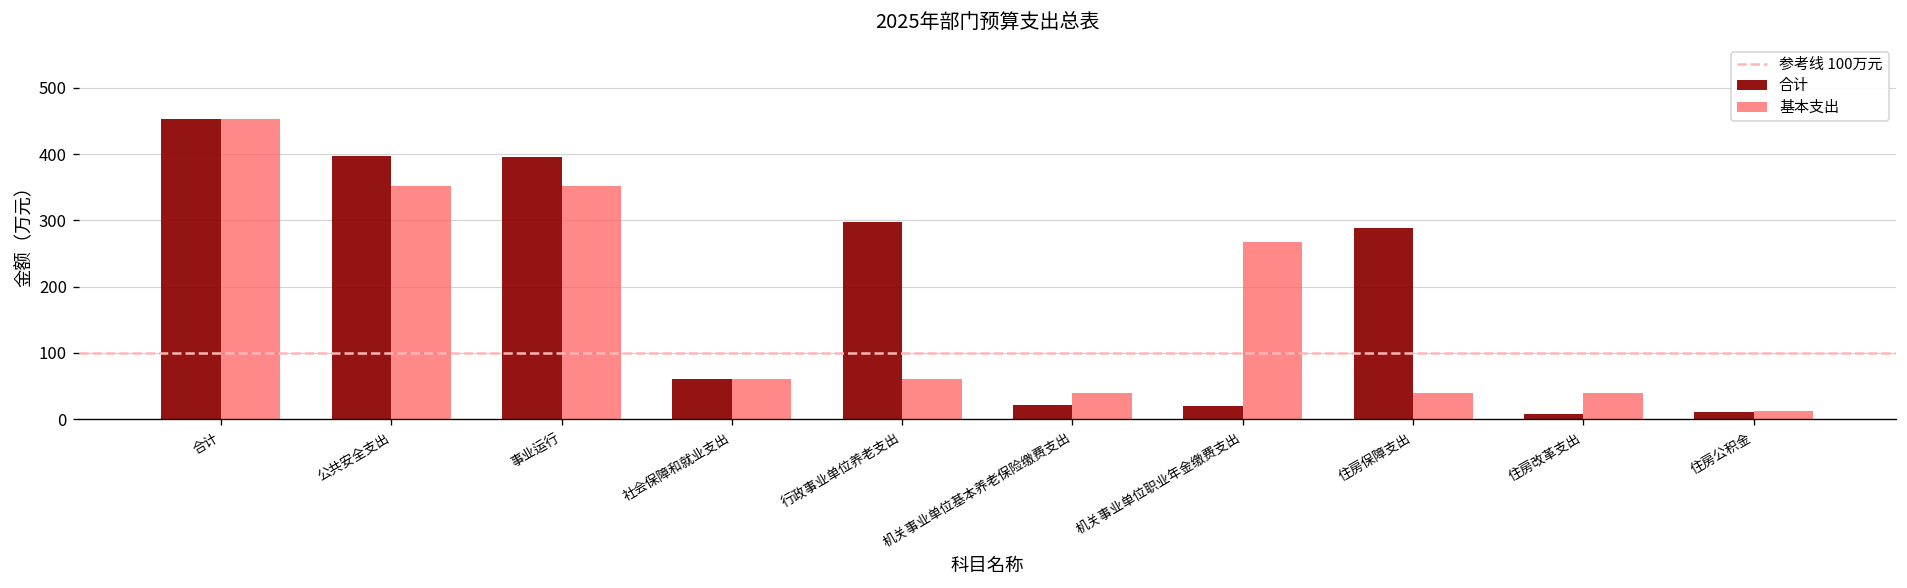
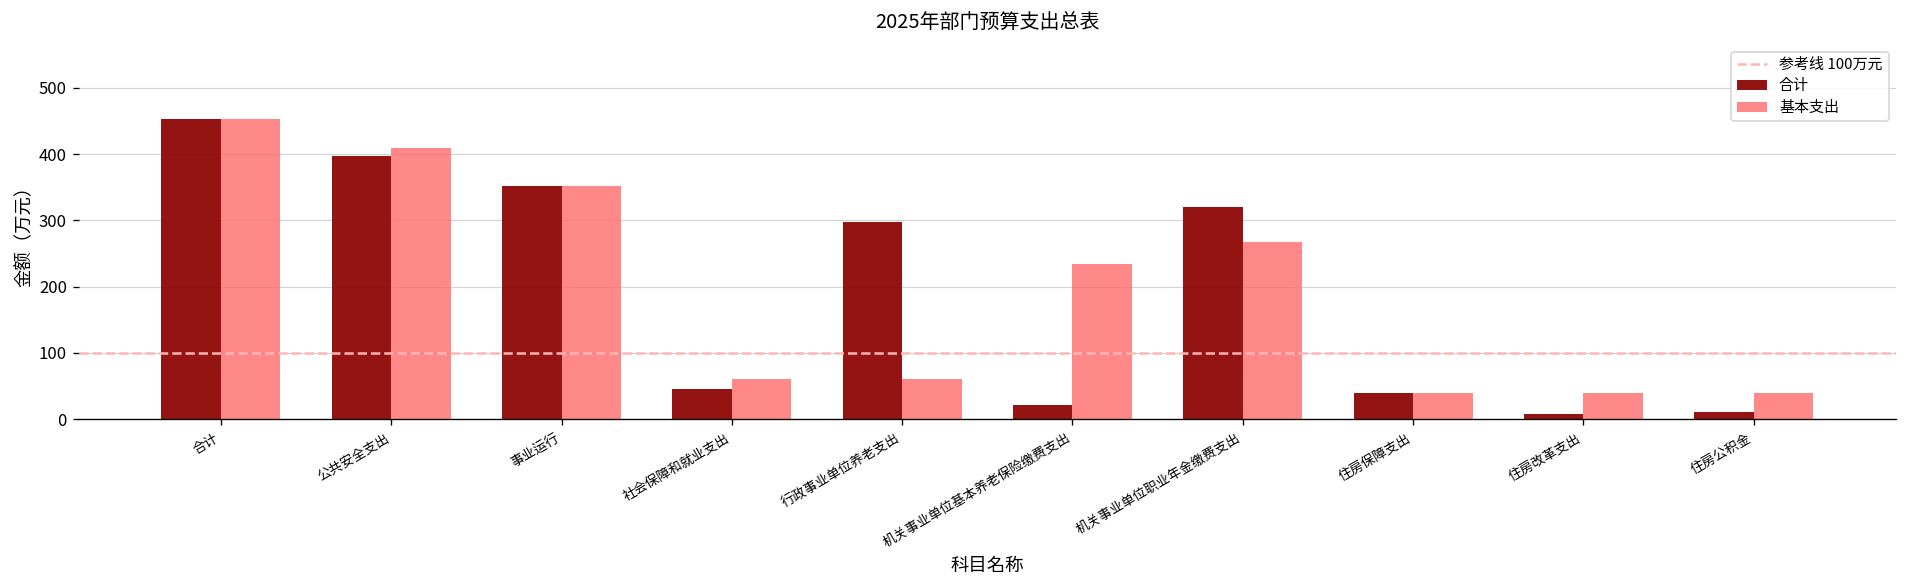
基本支出, 公共安全支出: 350 -> 410
合计, 事业运行: 400 -> 350
合计, 社会保障和就业支出: 60 -> 40
基本支出, 机关事业单位基本养老保险缴费支出: 40 -> 230
合计, 机关事业单位职业年金缴费支出: 20 -> 320
合计, 住房保障支出: 290 -> 40
基本支出, 住房公积金: 10 -> 40
